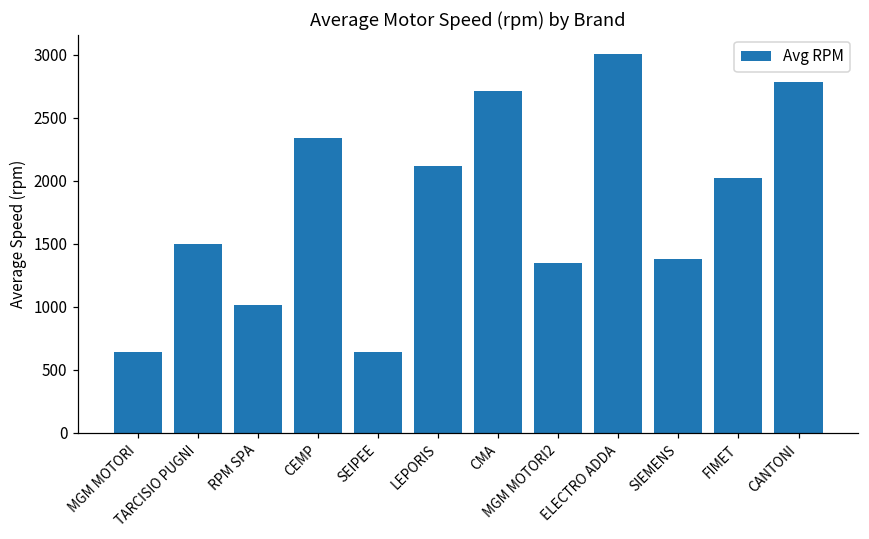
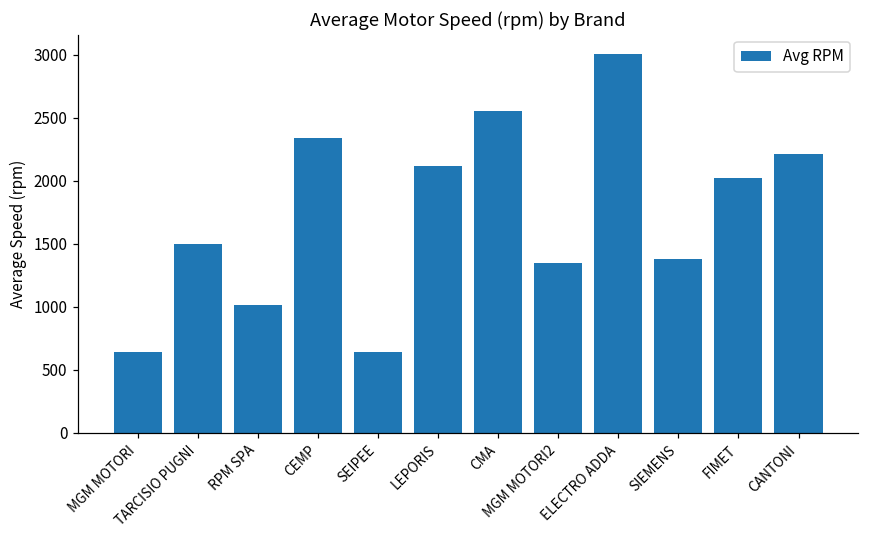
CMA: 2720 -> 2550
CANTONI: 2790 -> 2210
